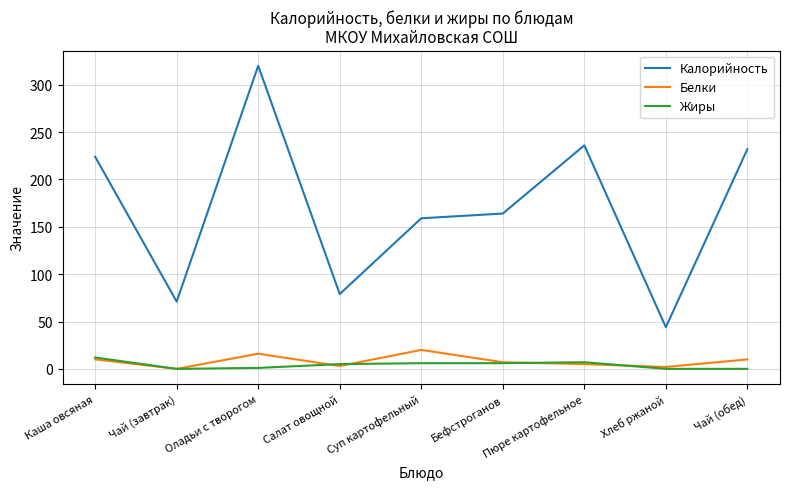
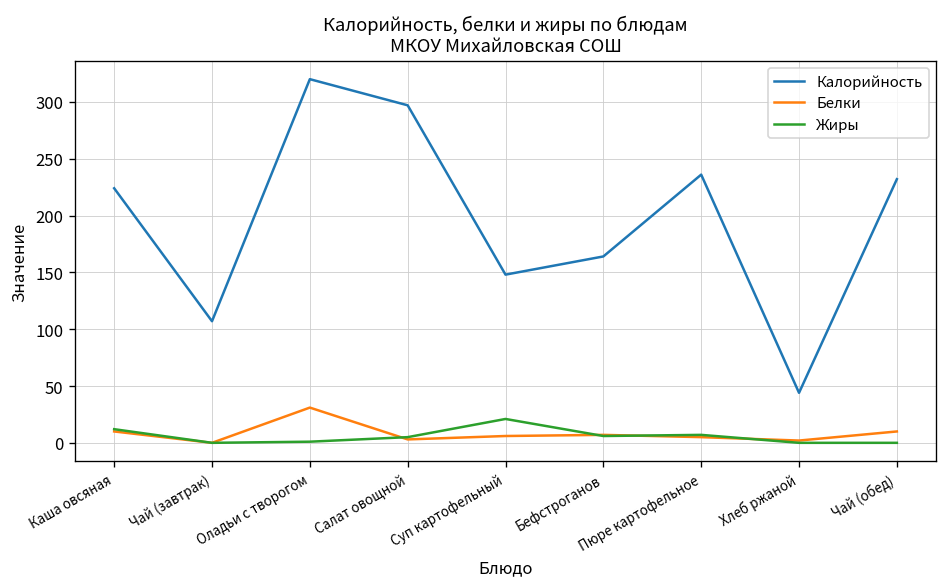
Калорийность, Чай (завтрак): 70 -> 110
Белки, Оладьи с творогом: 20 -> 30
Калорийность, Салат овощной: 80 -> 300
Калорийность, Суп картофельный: 160 -> 150
Белки, Суп картофельный: 20 -> 10
Жиры, Суп картофельный: 10 -> 20
